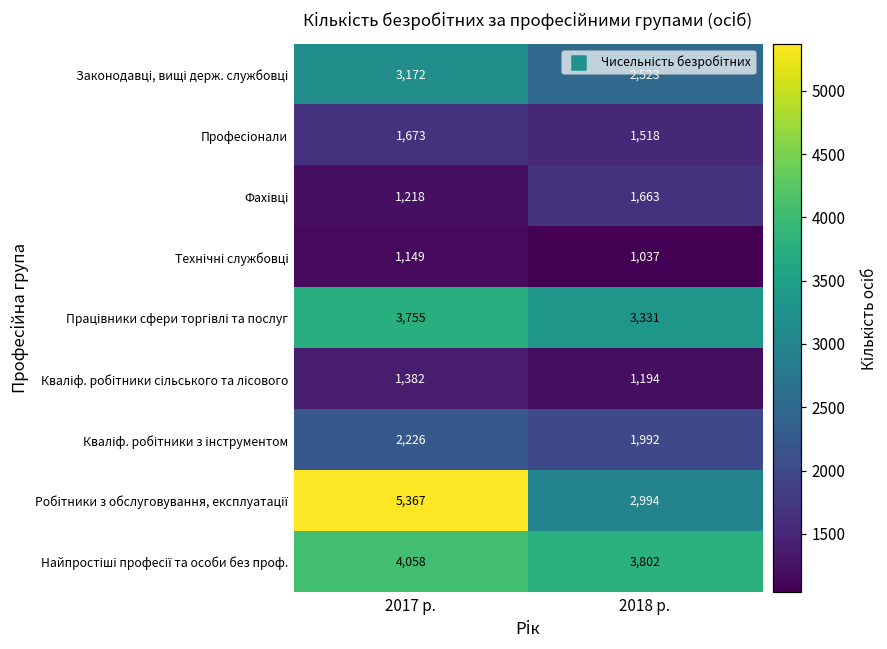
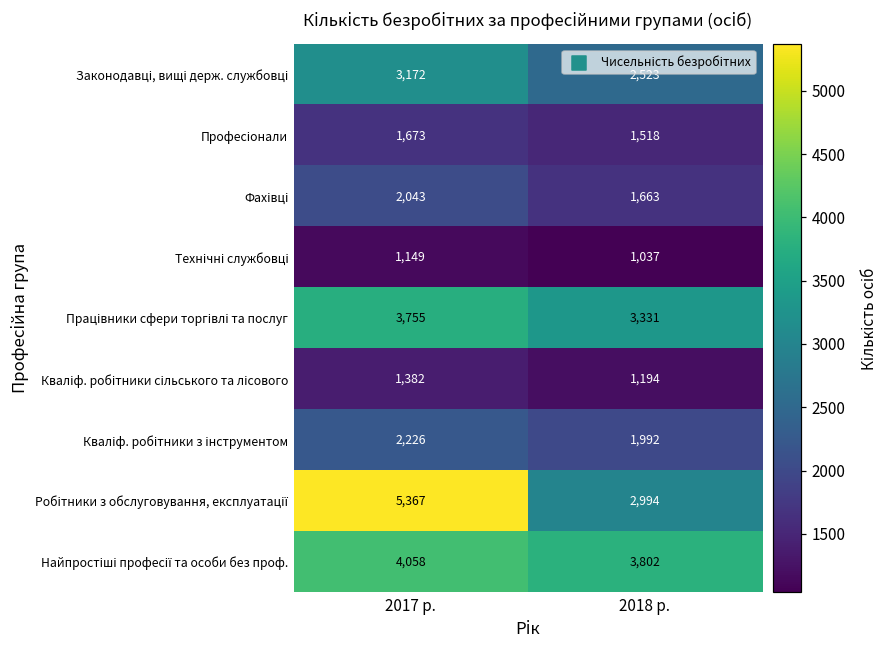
Фахівці, 2017 р.: 1,218 -> 2,043
